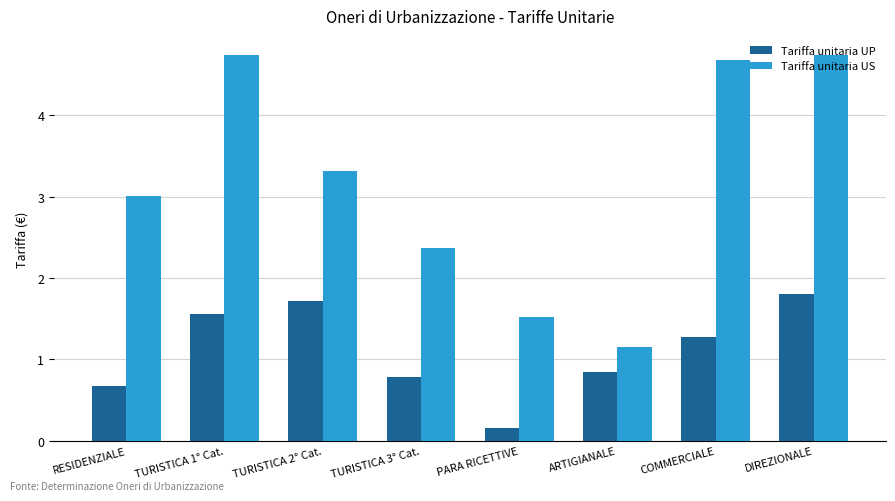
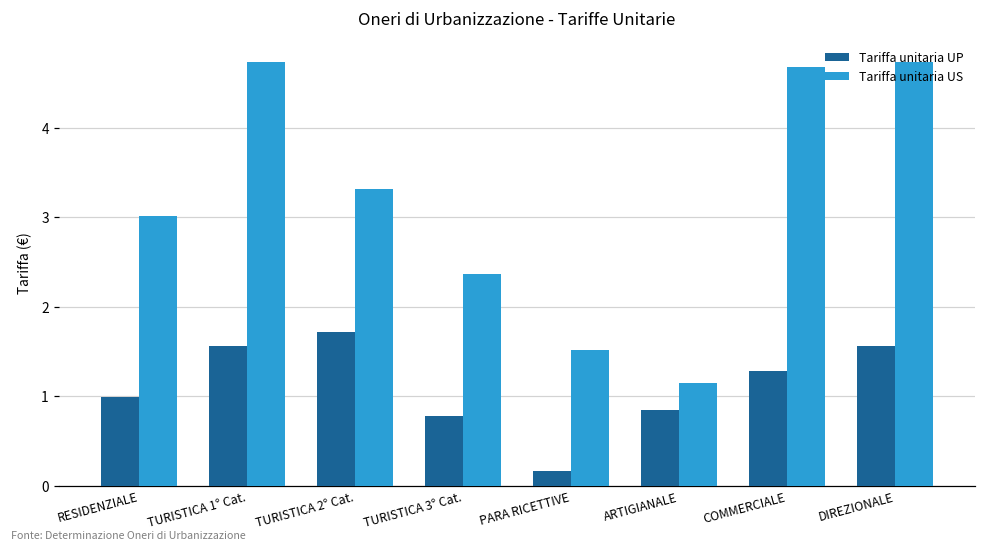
Tariffa unitaria UP, RESIDENZIALE: 0.7 -> 1.0
Tariffa unitaria UP, DIREZIONALE: 1.8 -> 1.6
